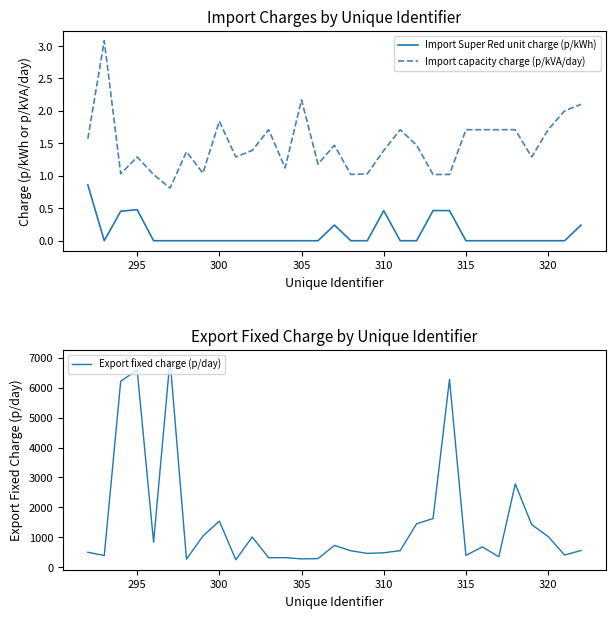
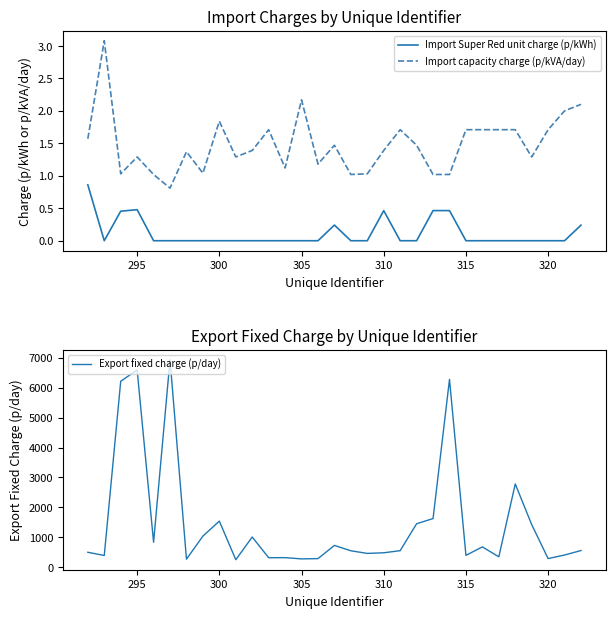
Export Fixed Charge by Unique Identifier, 320: 1000 -> 300
